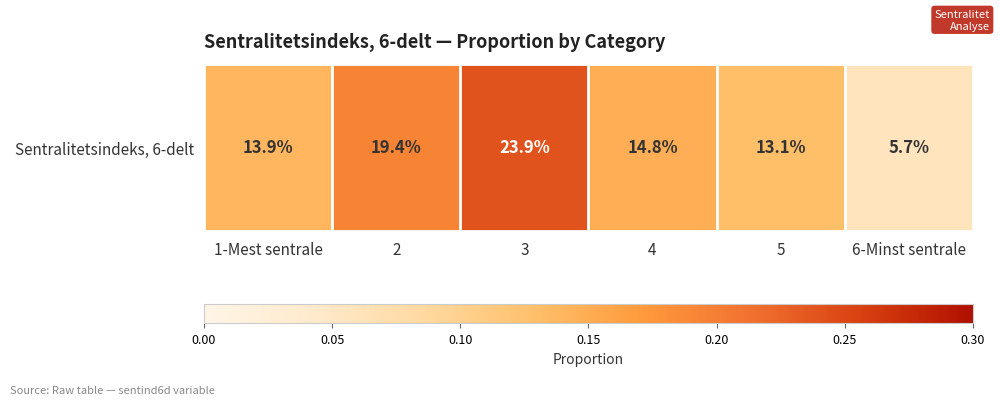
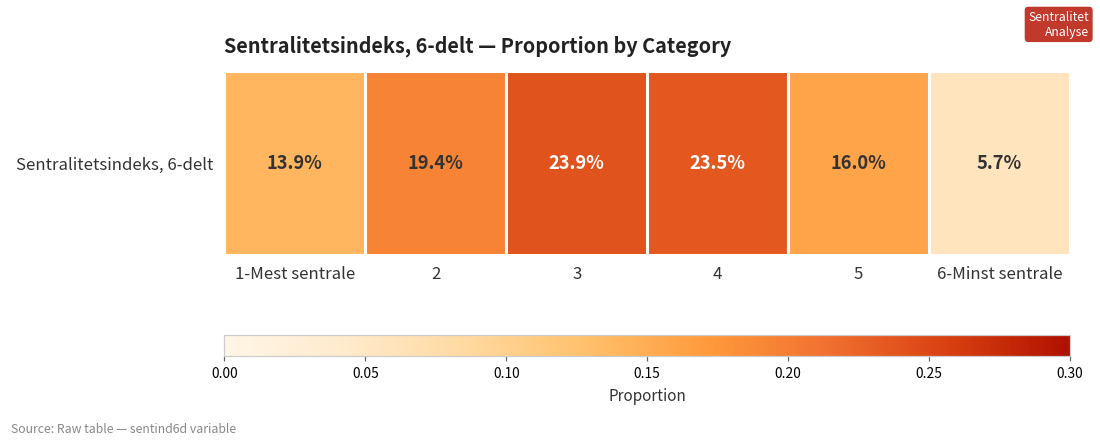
Sentralitetsindeks, 6-delt, 4: 14.8% -> 23.5%
Sentralitetsindeks, 6-delt, 5: 13.1% -> 16.0%
